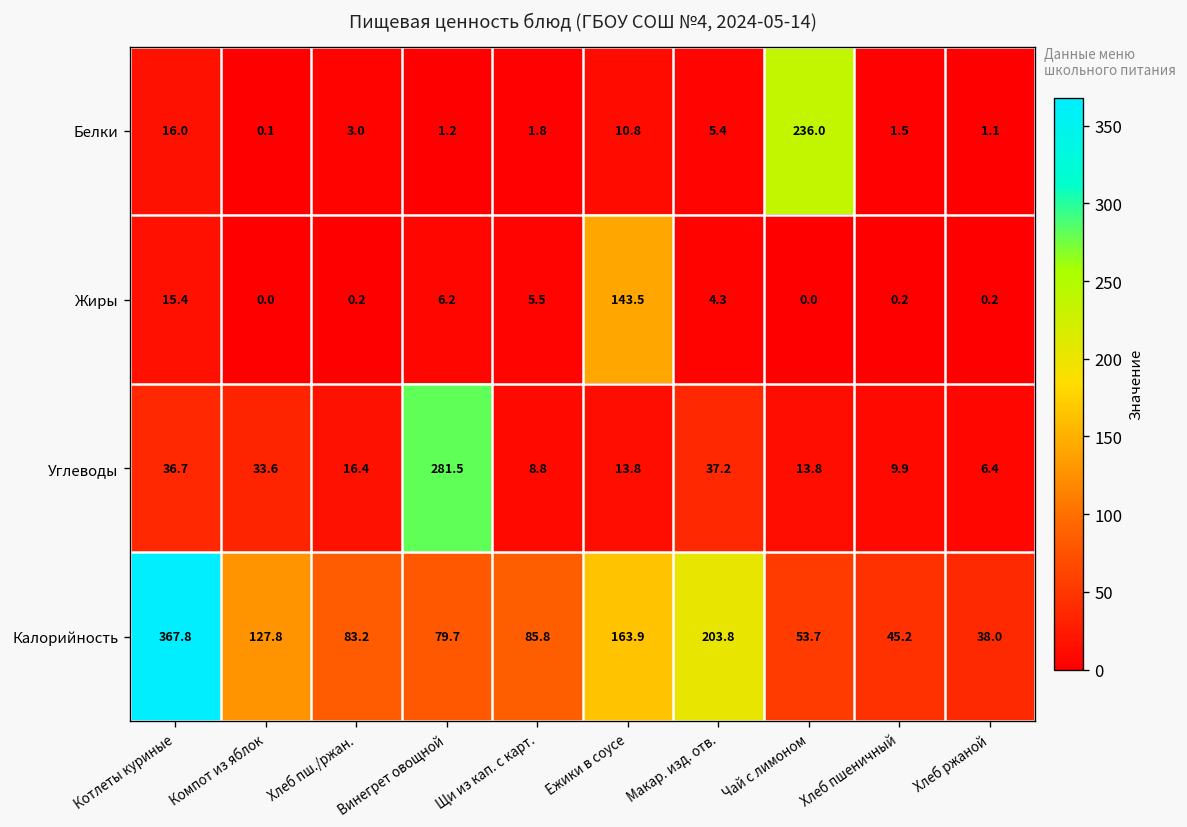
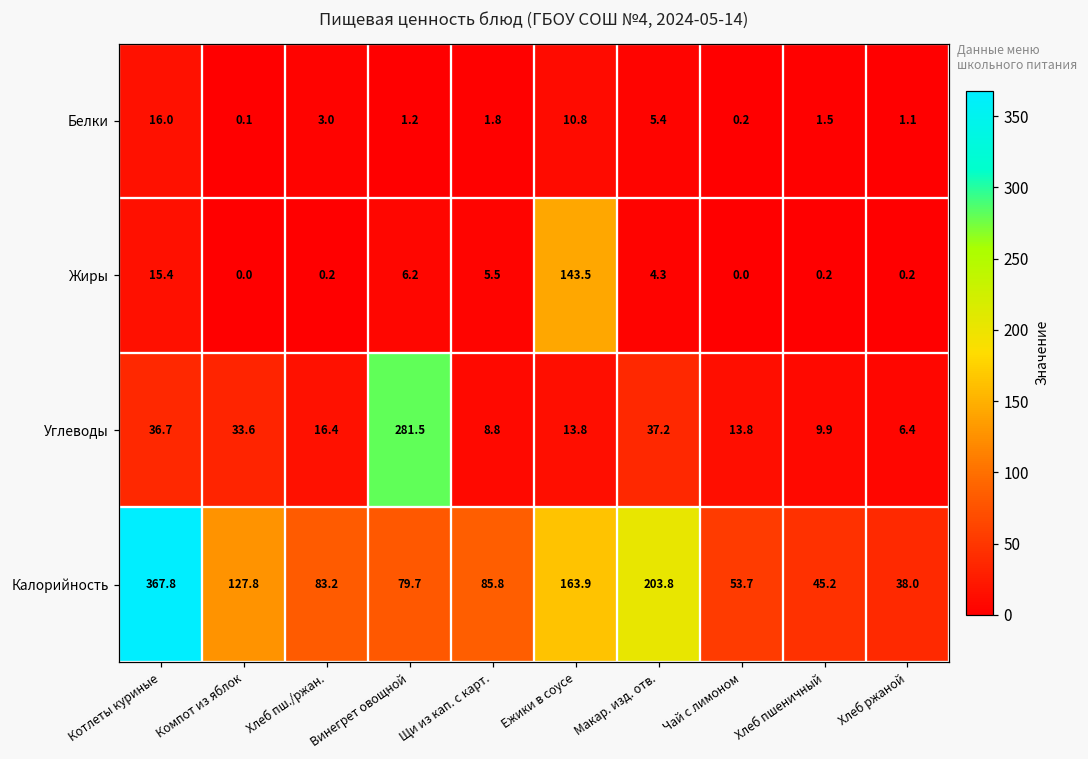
Белки, Чай с лимоном: 236.0 -> 0.2
